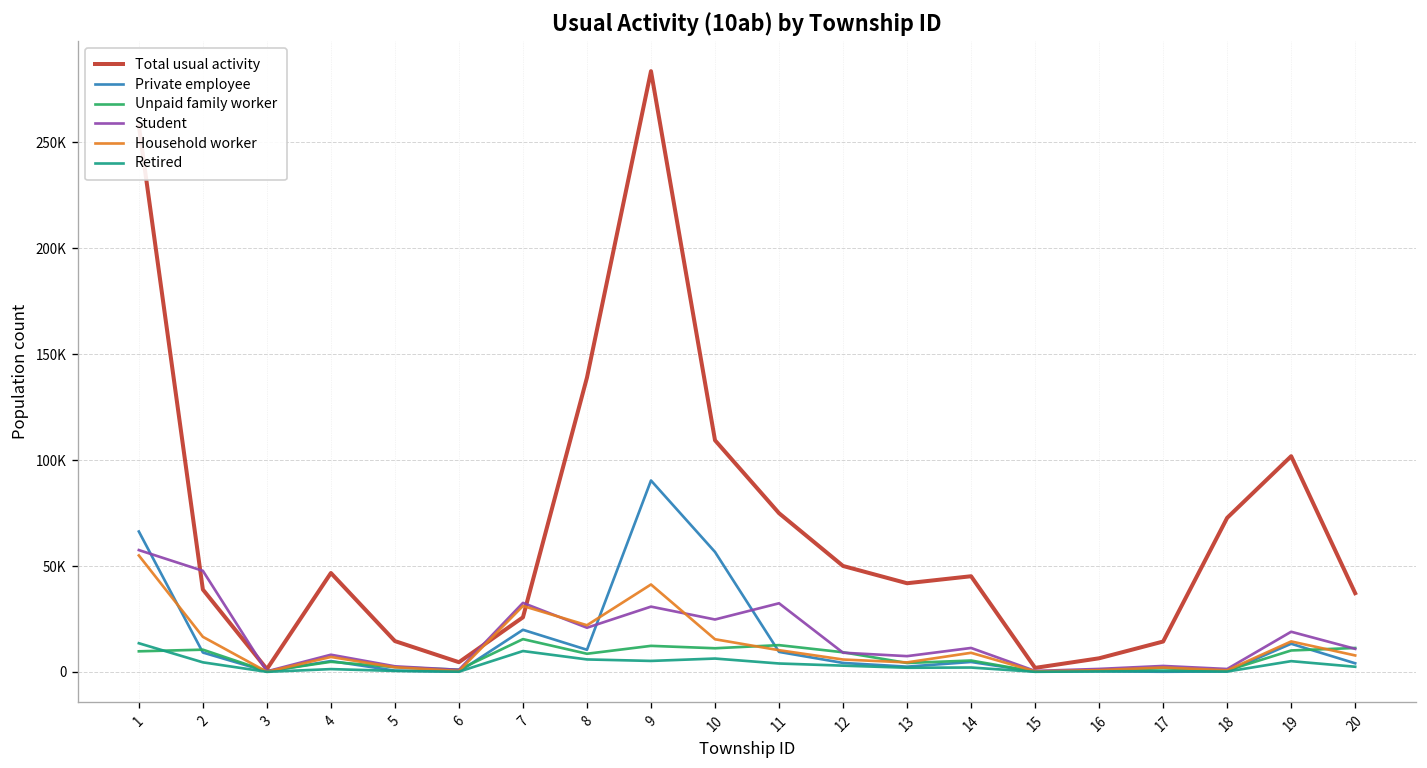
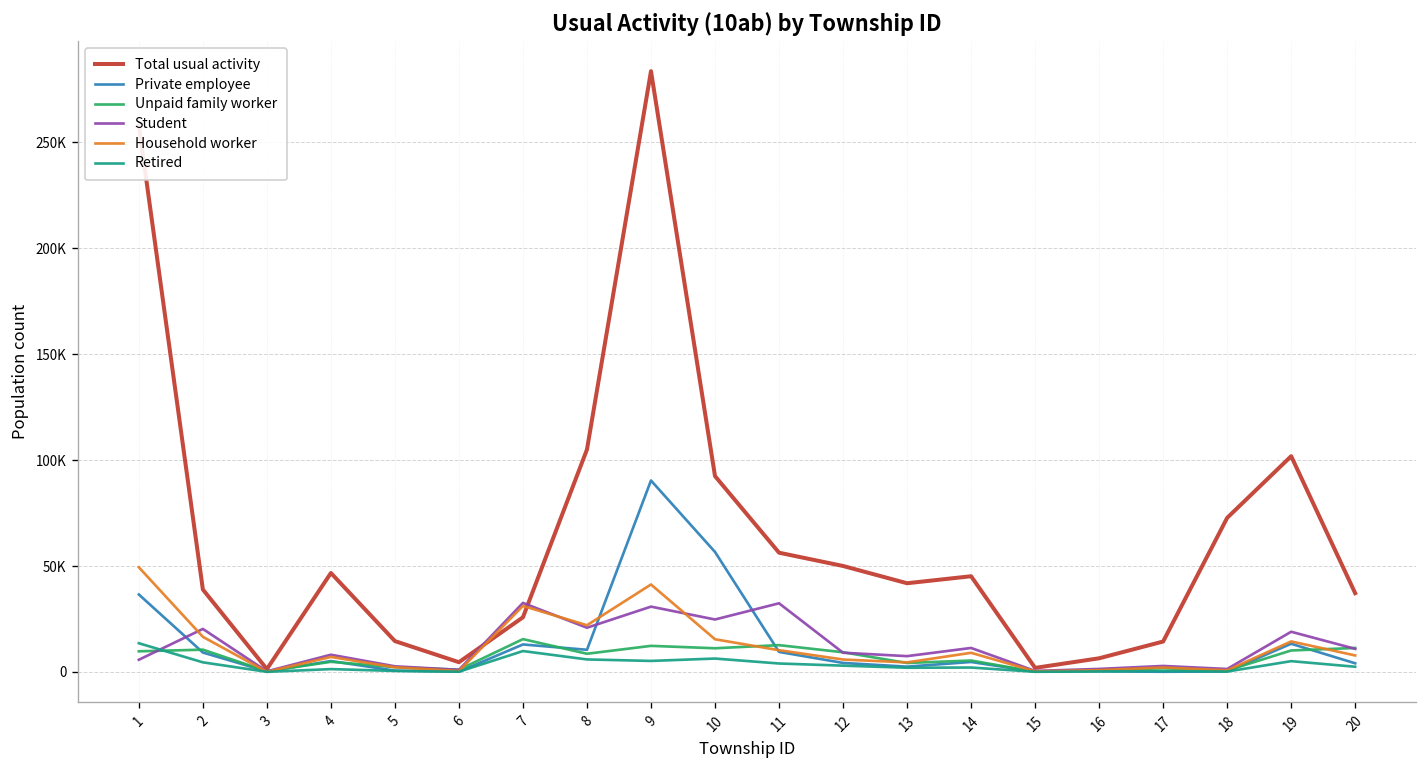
Private employee, 1: 66000 -> 37000
Student, 1: 58000 -> 6000
Household worker, 1: 55000 -> 49000
Student, 2: 48000 -> 20000
Private employee, 7: 20000 -> 13000
Total usual activity, 8: 139000 -> 105000
Total usual activity, 10: 109000 -> 92000
Total usual activity, 11: 75000 -> 56000
